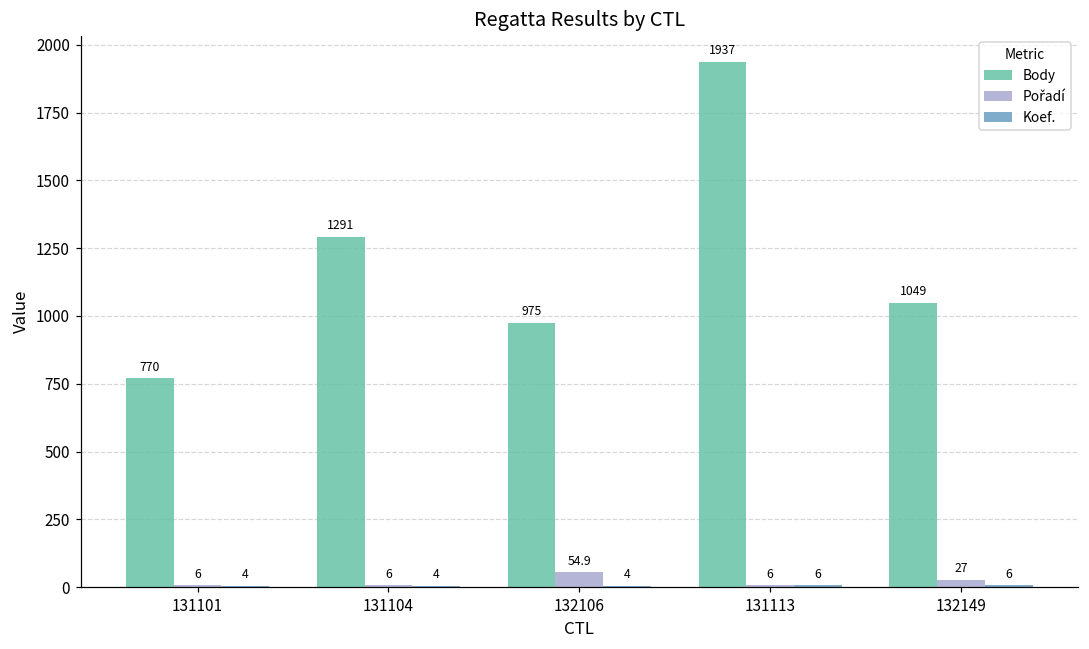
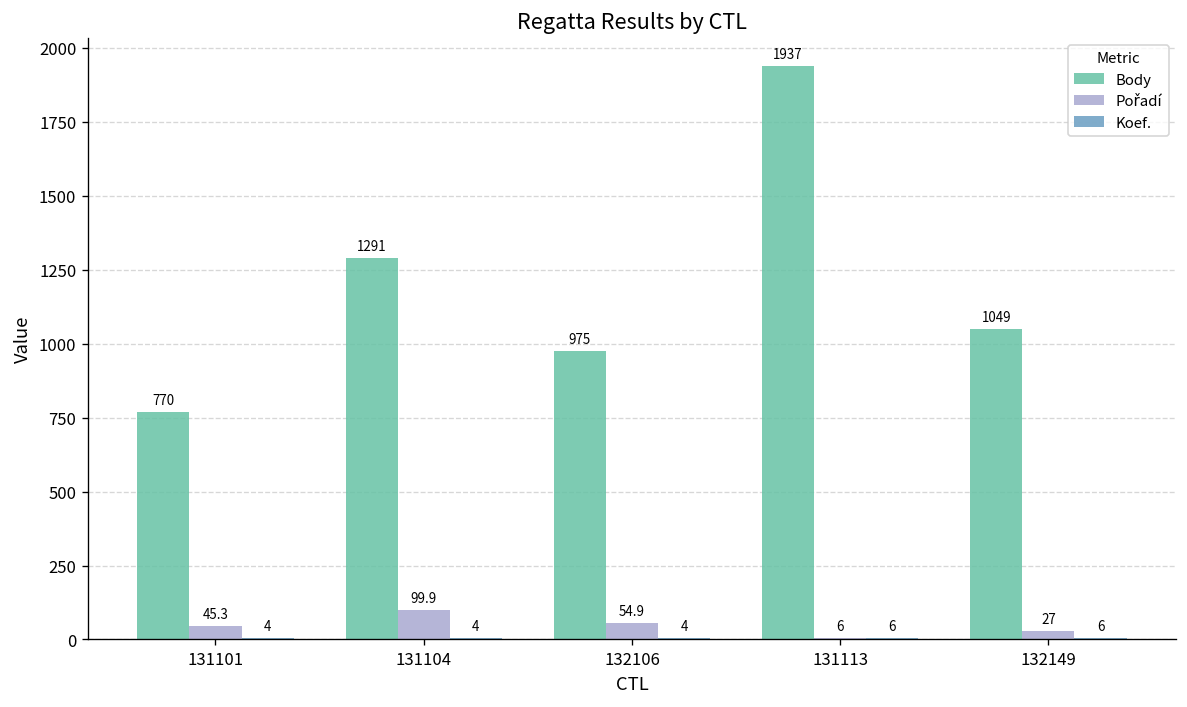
Pořadí, 131101: 6 -> 45.3
Pořadí, 131104: 6 -> 99.9
